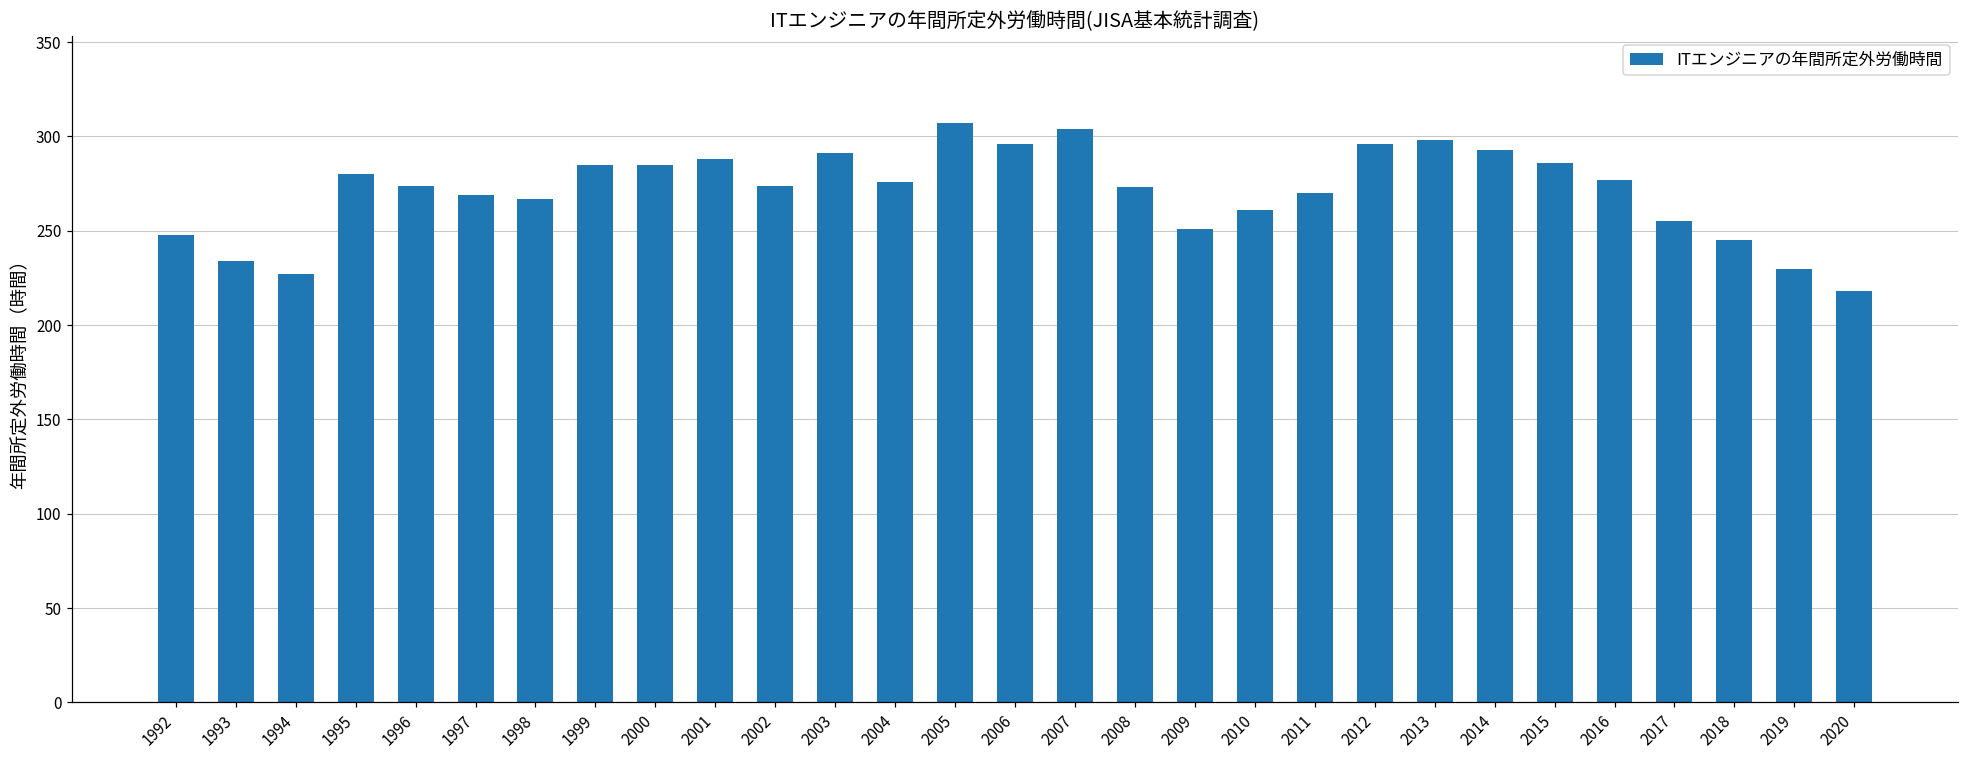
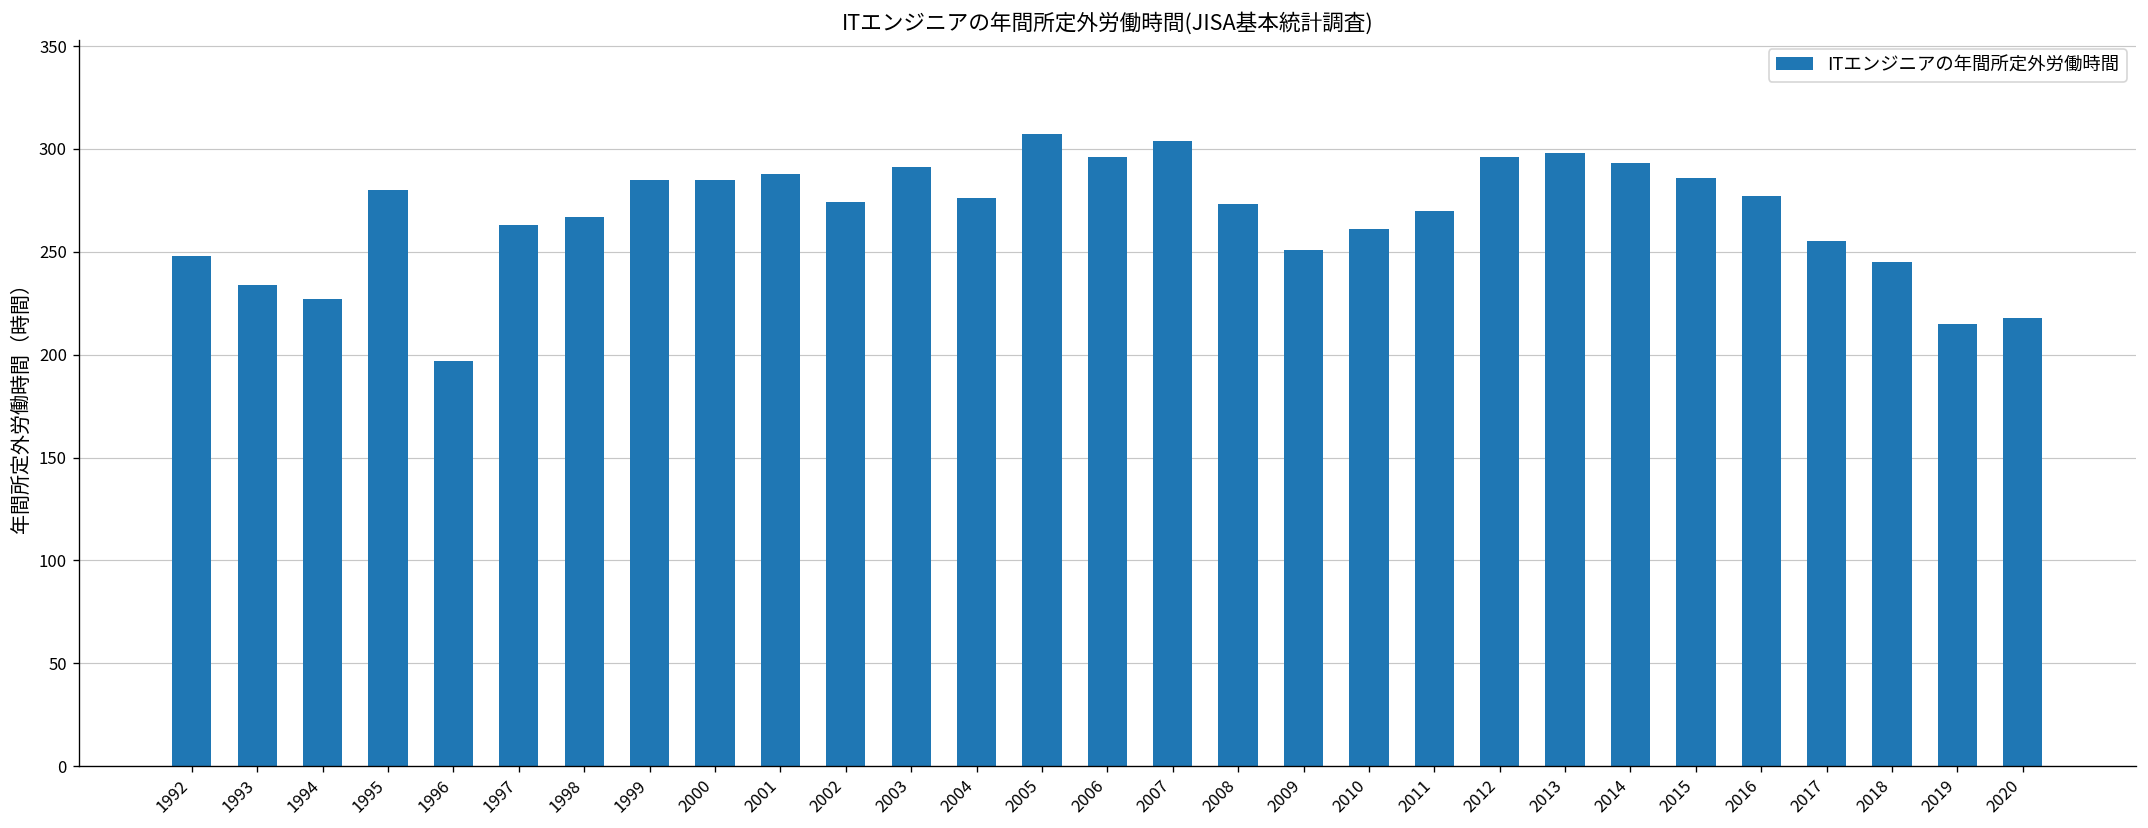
1996: 274 -> 197
1997: 269 -> 263
2019: 230 -> 215
